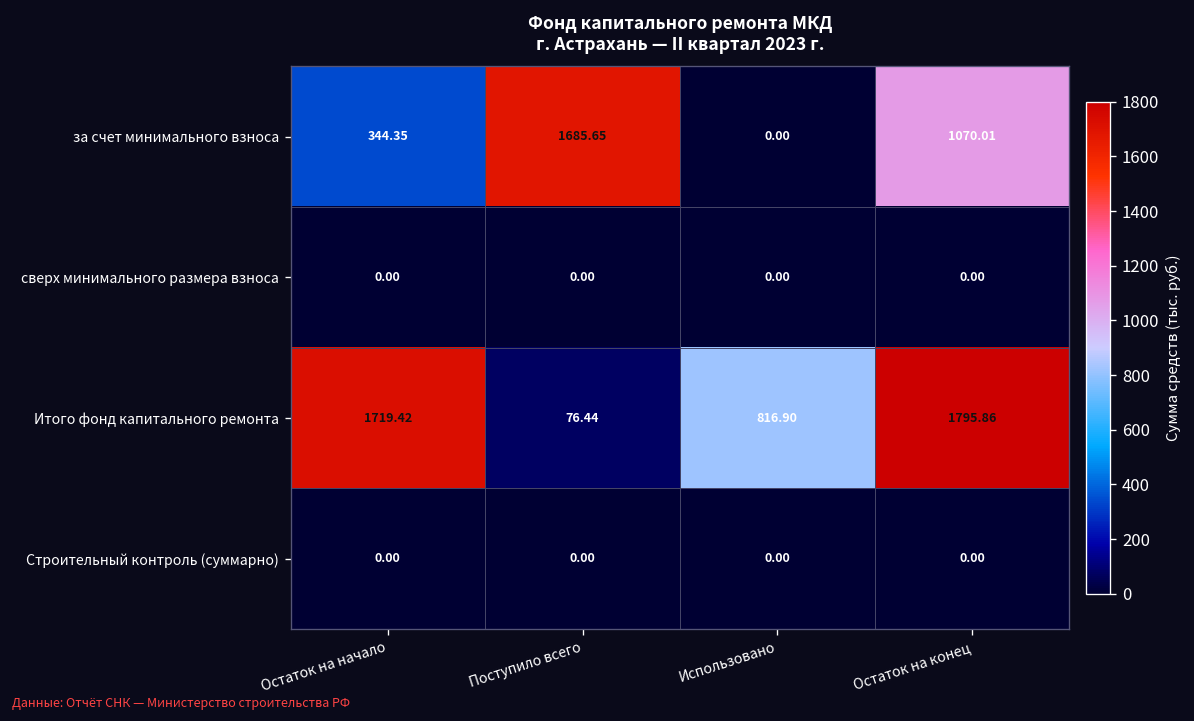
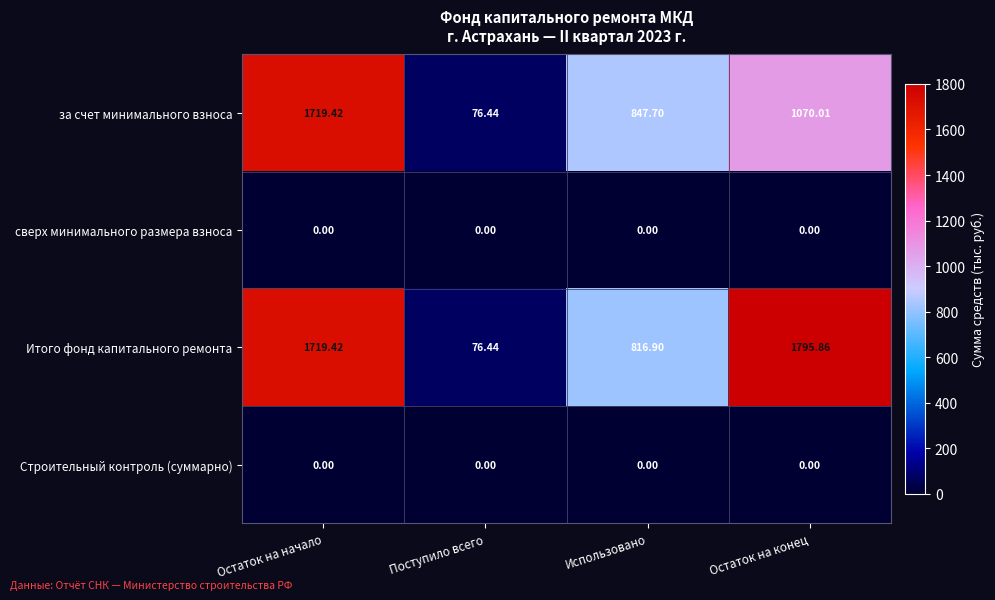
за счет минимального взноса, Остаток на начало: 344.35 -> 1719.42
за счет минимального взноса, Поступило всего: 1685.65 -> 76.44
за счет минимального взноса, Использовано: 0.00 -> 847.70
